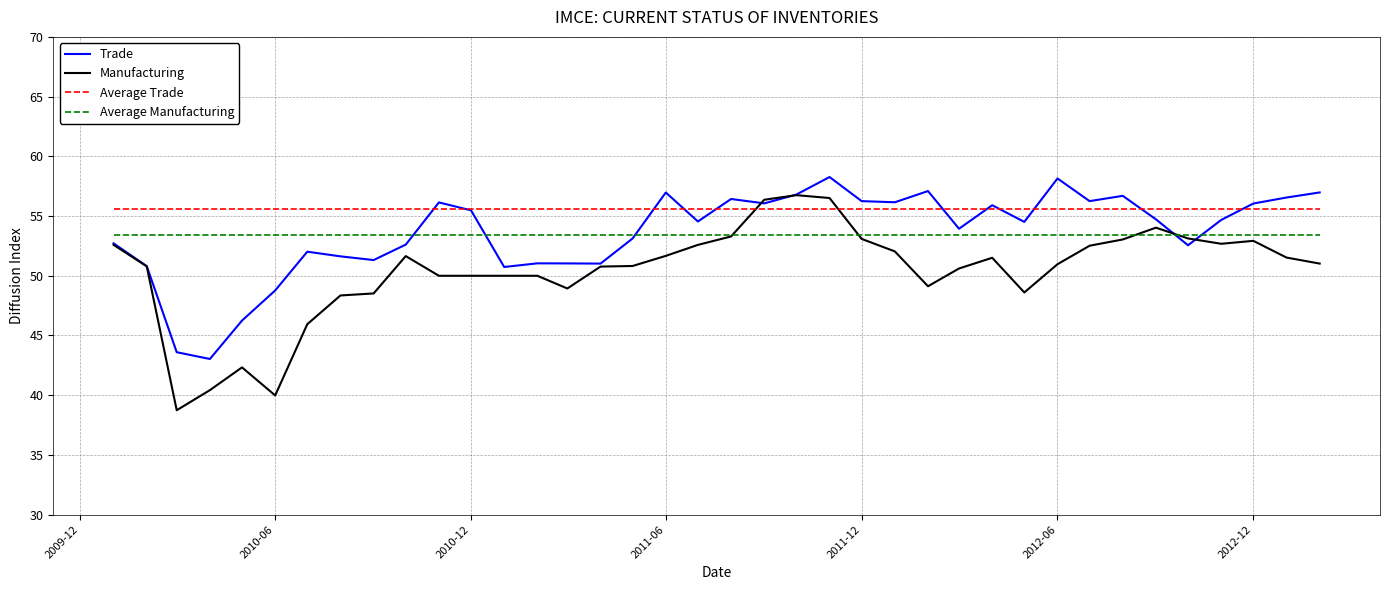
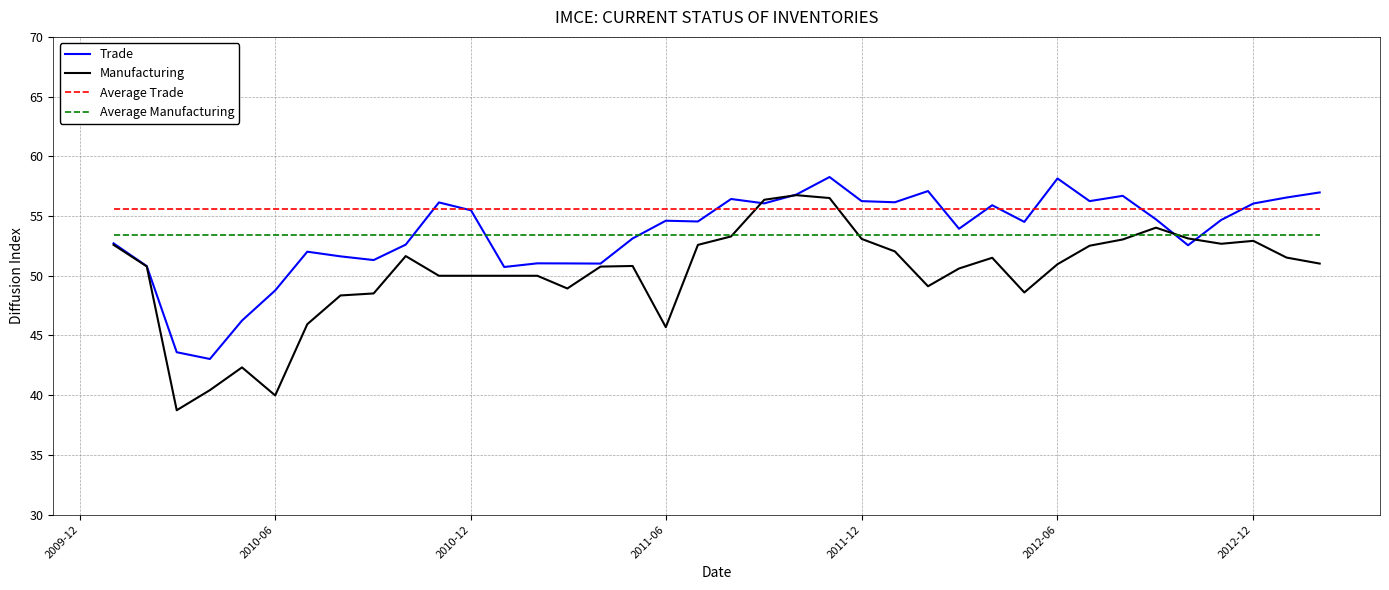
Trade, 2011-06: 57.0 -> 54.6
Manufacturing, 2011-06: 51.7 -> 45.7
